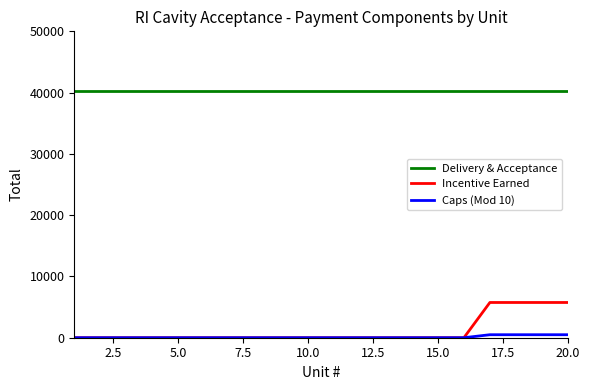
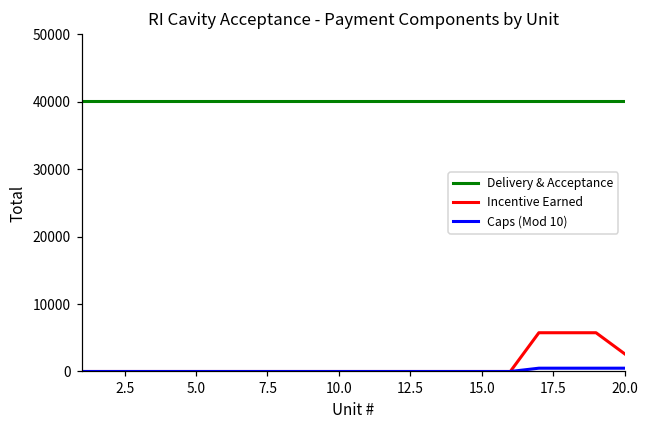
Incentive Earned, 20.0: 6000 -> 3000
